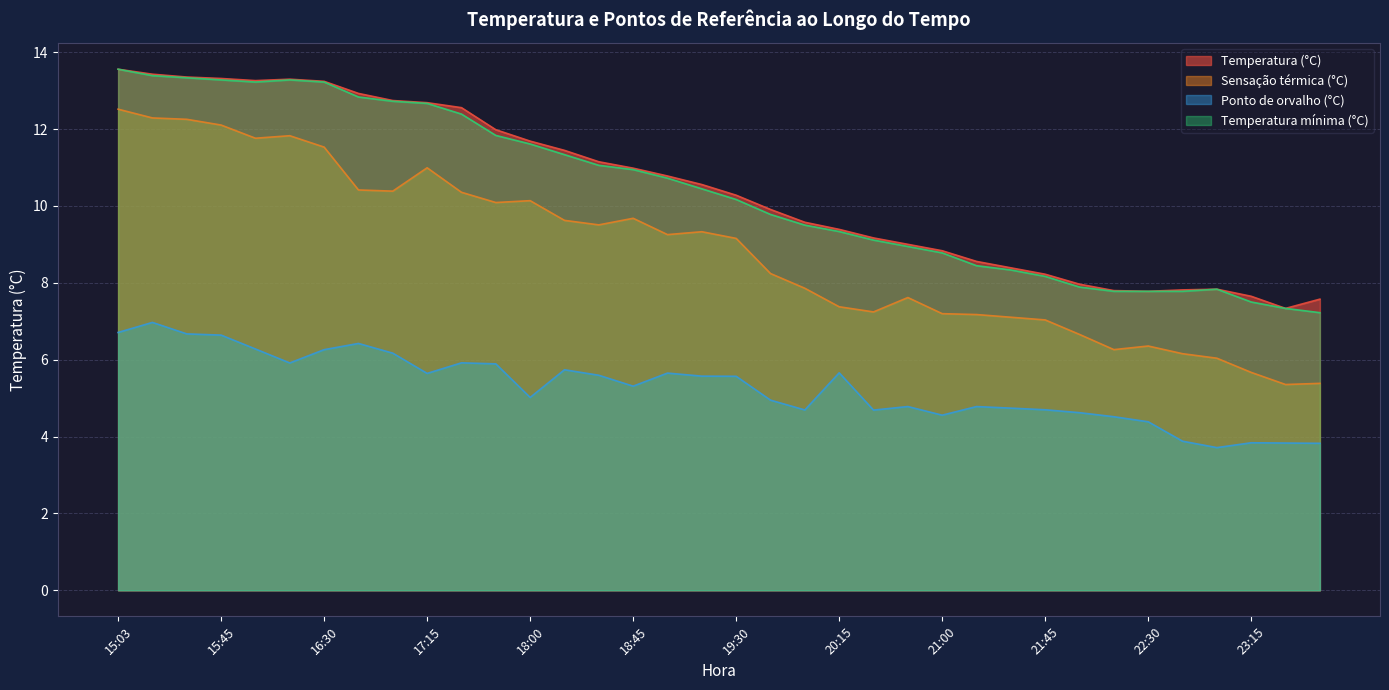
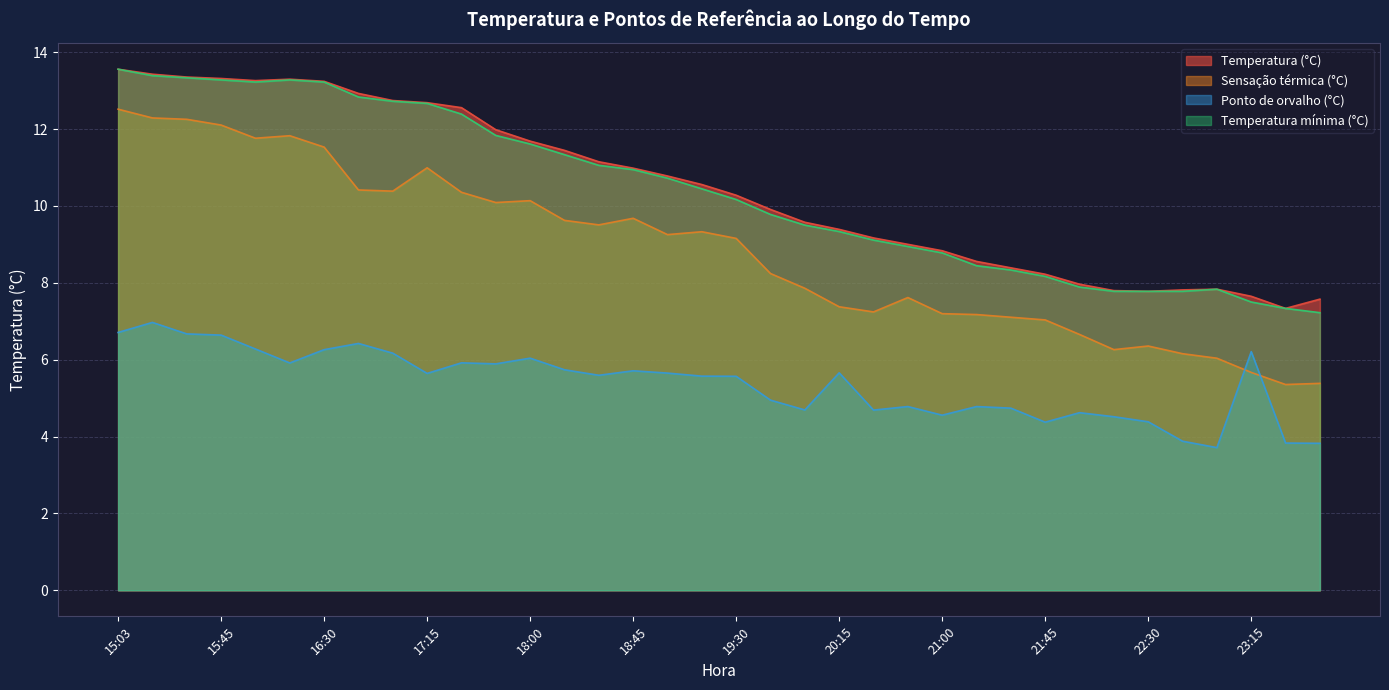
Ponto de orvalho (°C), 18:00: 5.0 -> 6.0
Ponto de orvalho (°C), 18:45: 5.3 -> 5.7
Ponto de orvalho (°C), 21:45: 4.7 -> 4.4
Ponto de orvalho (°C), 23:15: 3.8 -> 6.2
